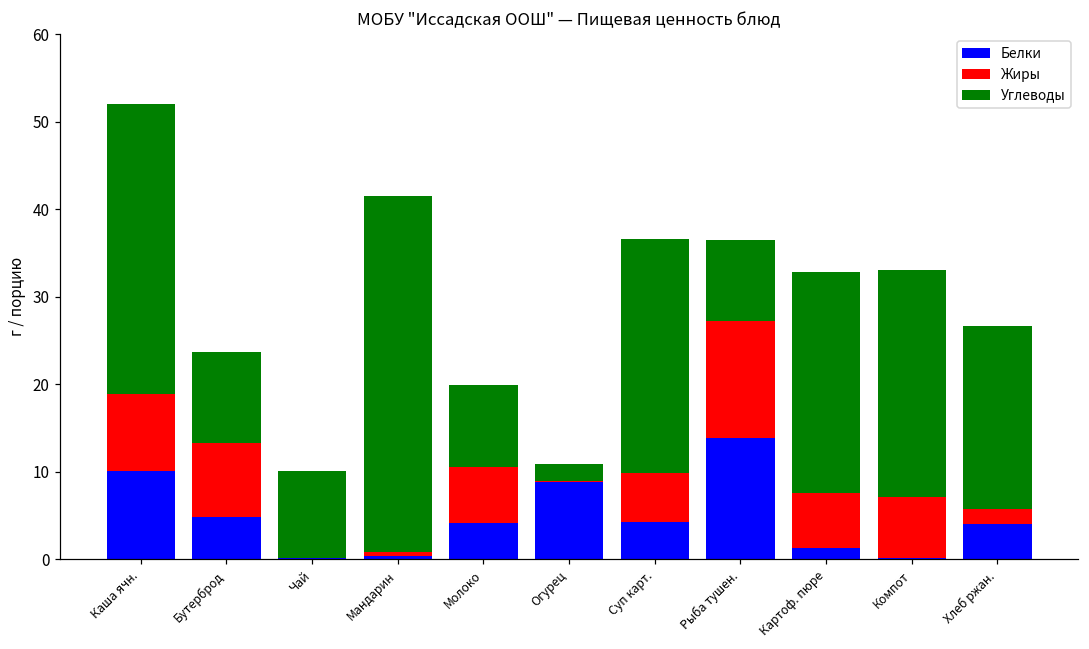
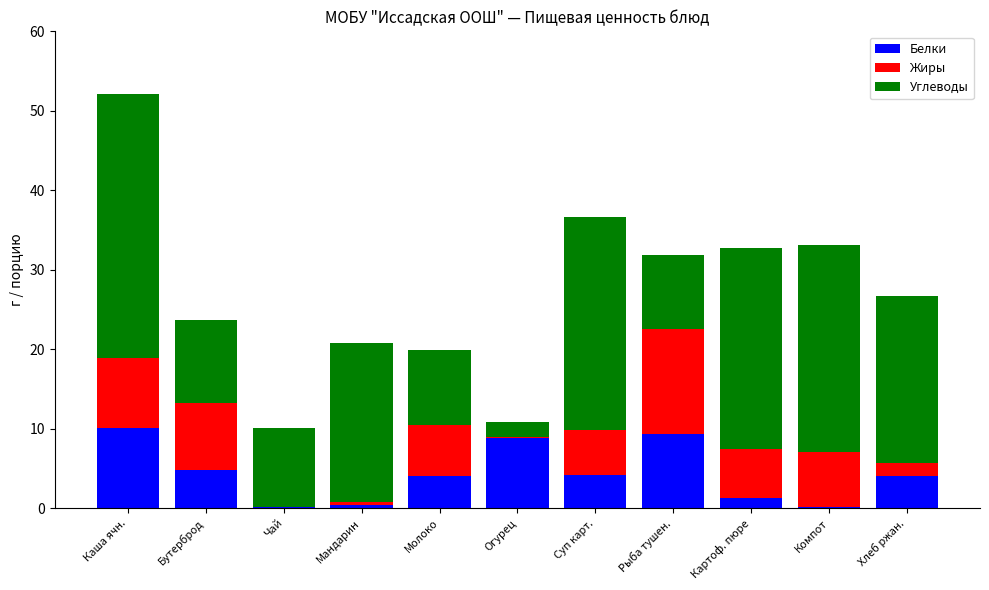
Углеводы, Мандарин: 41 -> 20
Белки, Рыба тушен.: 14 -> 9
